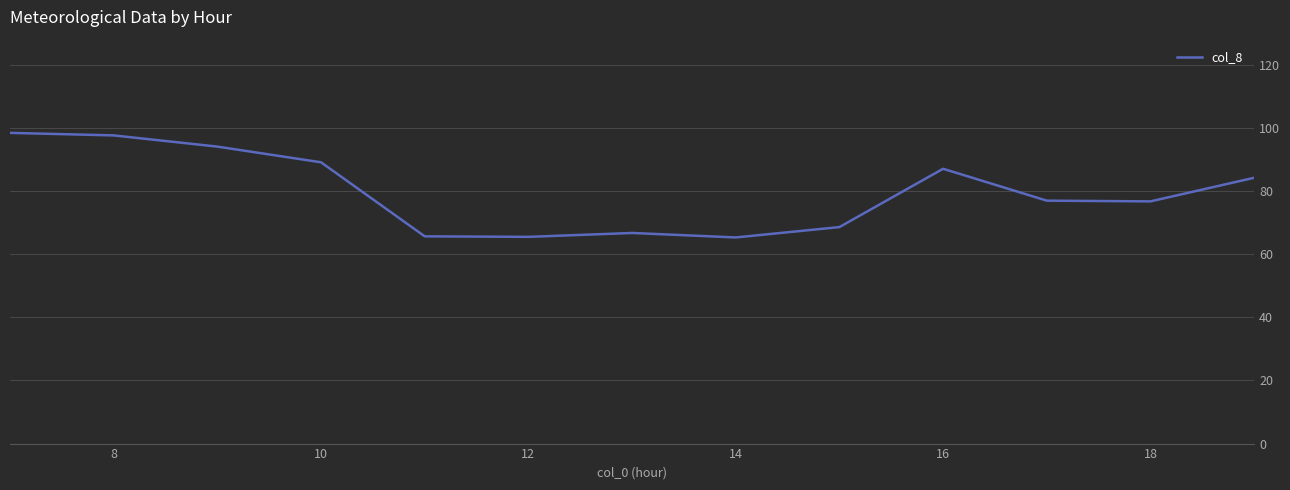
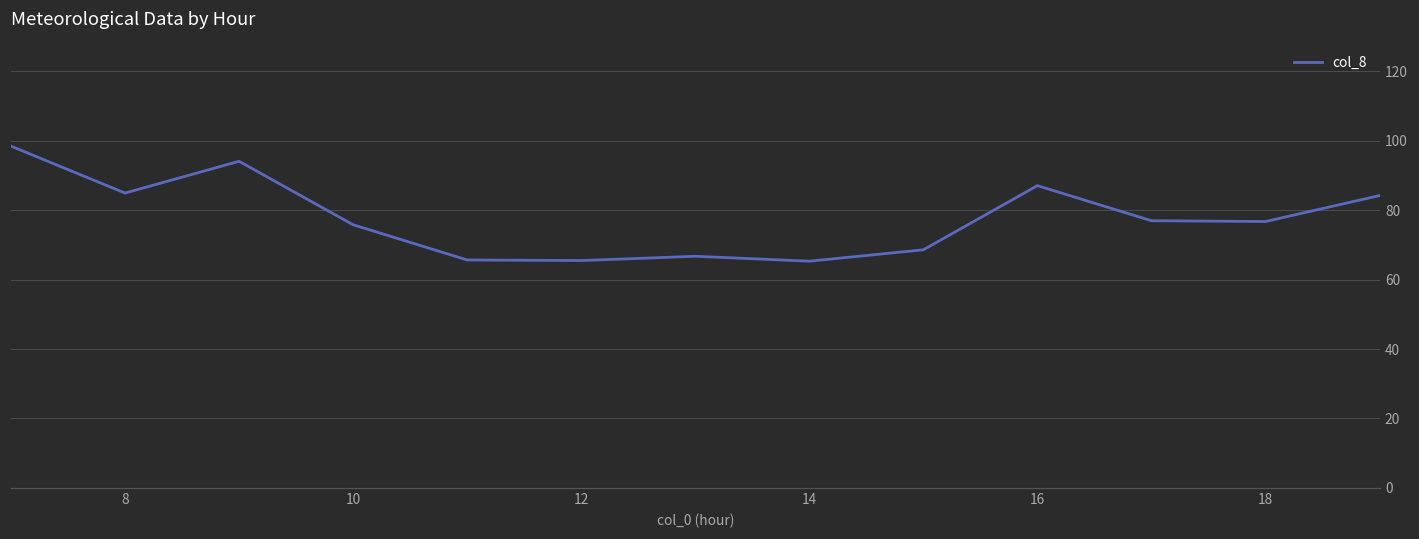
8: 98 -> 85
10: 89 -> 76
